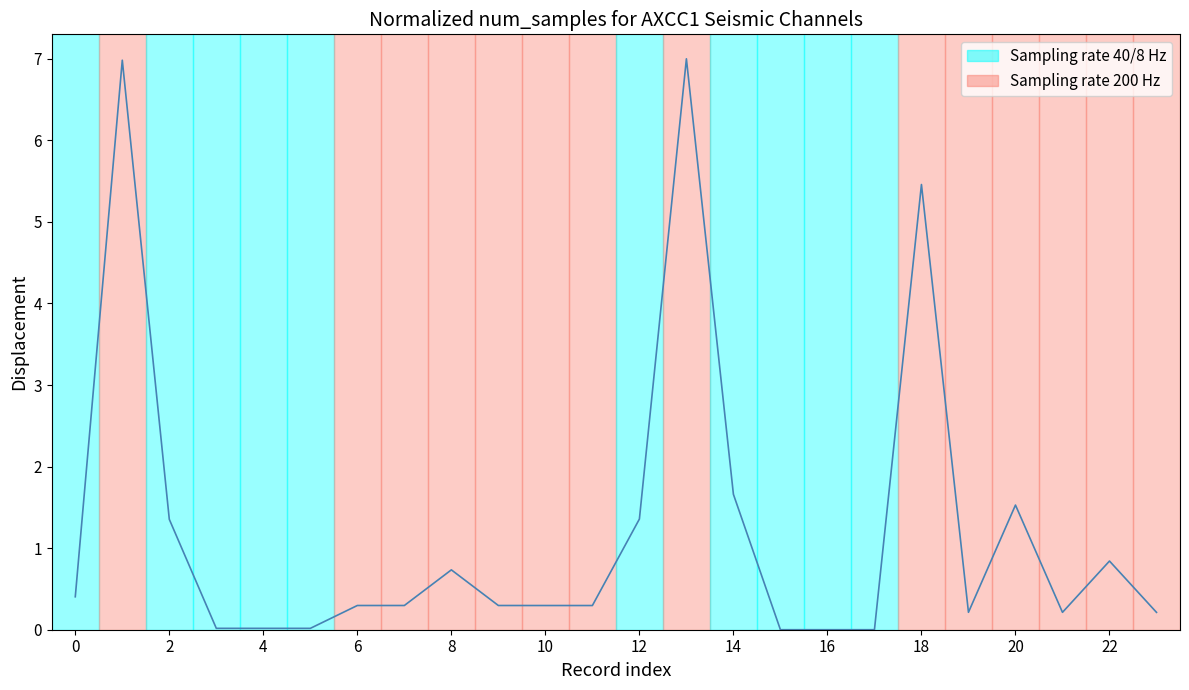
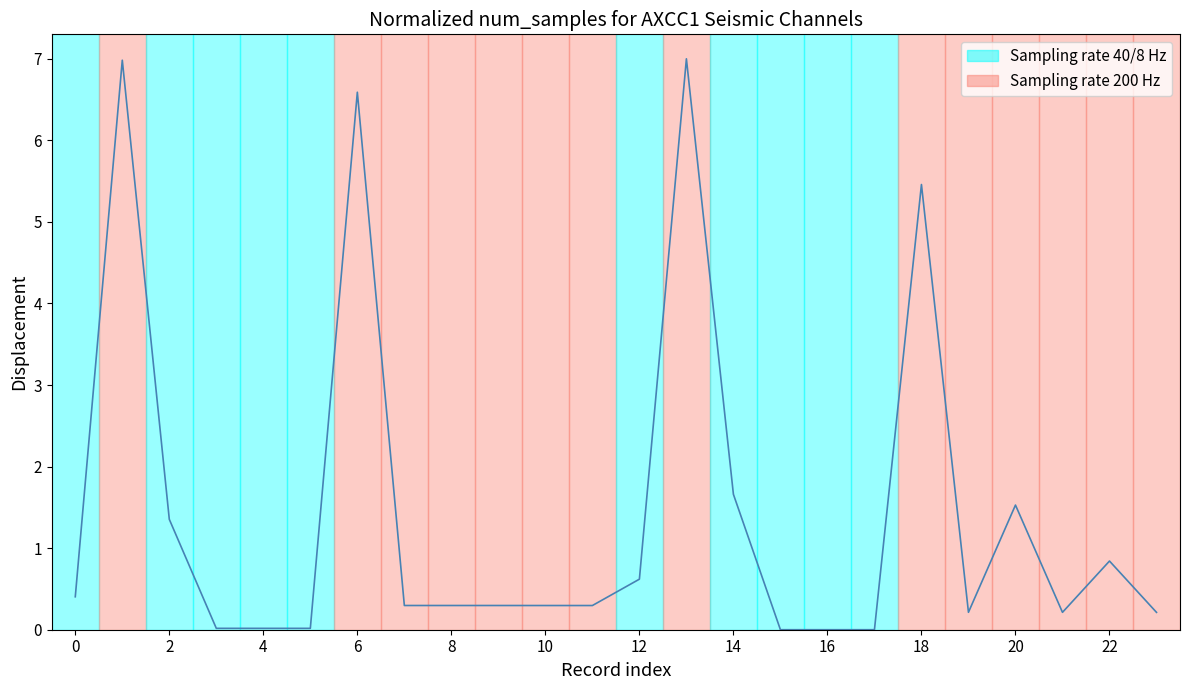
6: 0.3 -> 6.6
8: 0.7 -> 0.3
12: 1.4 -> 0.6
